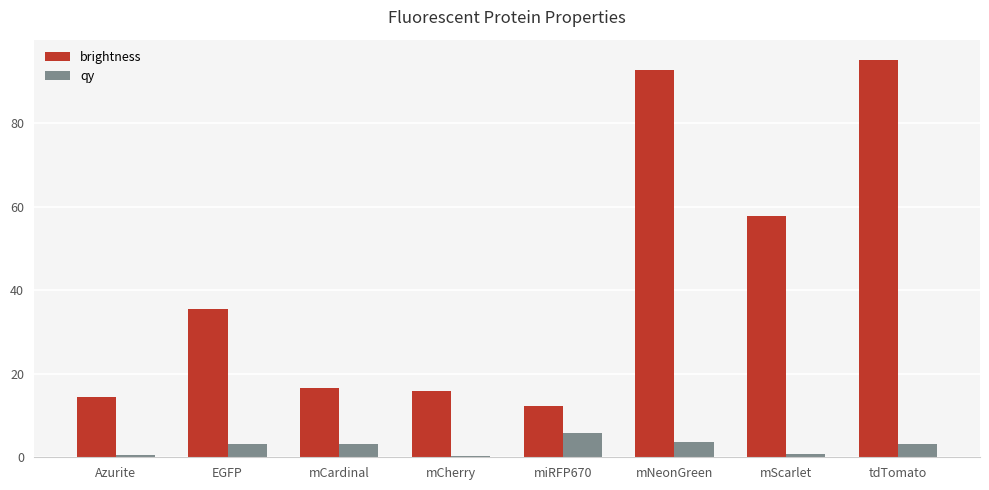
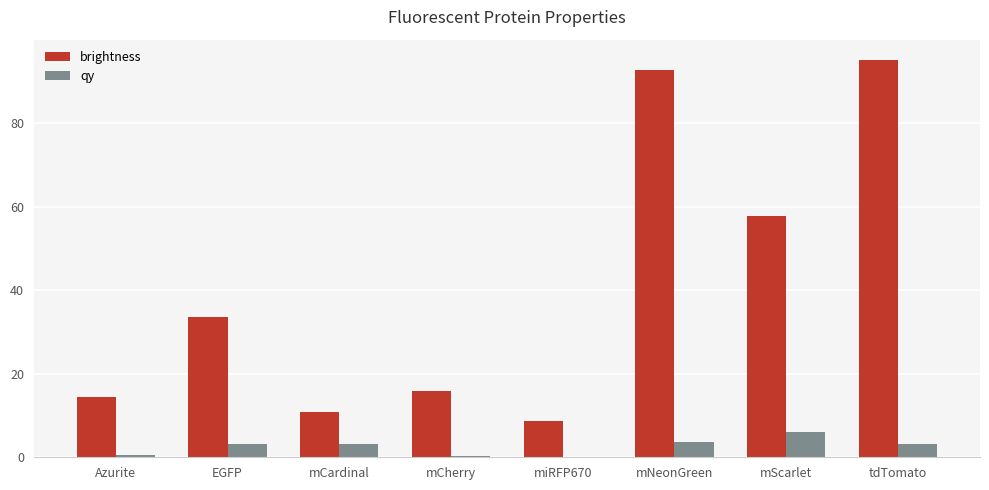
brightness, EGFP: 36 -> 34
brightness, mCardinal: 17 -> 11
brightness, miRFP670: 12 -> 9
qy, miRFP670: 6 -> 0
qy, mScarlet: 1 -> 6
